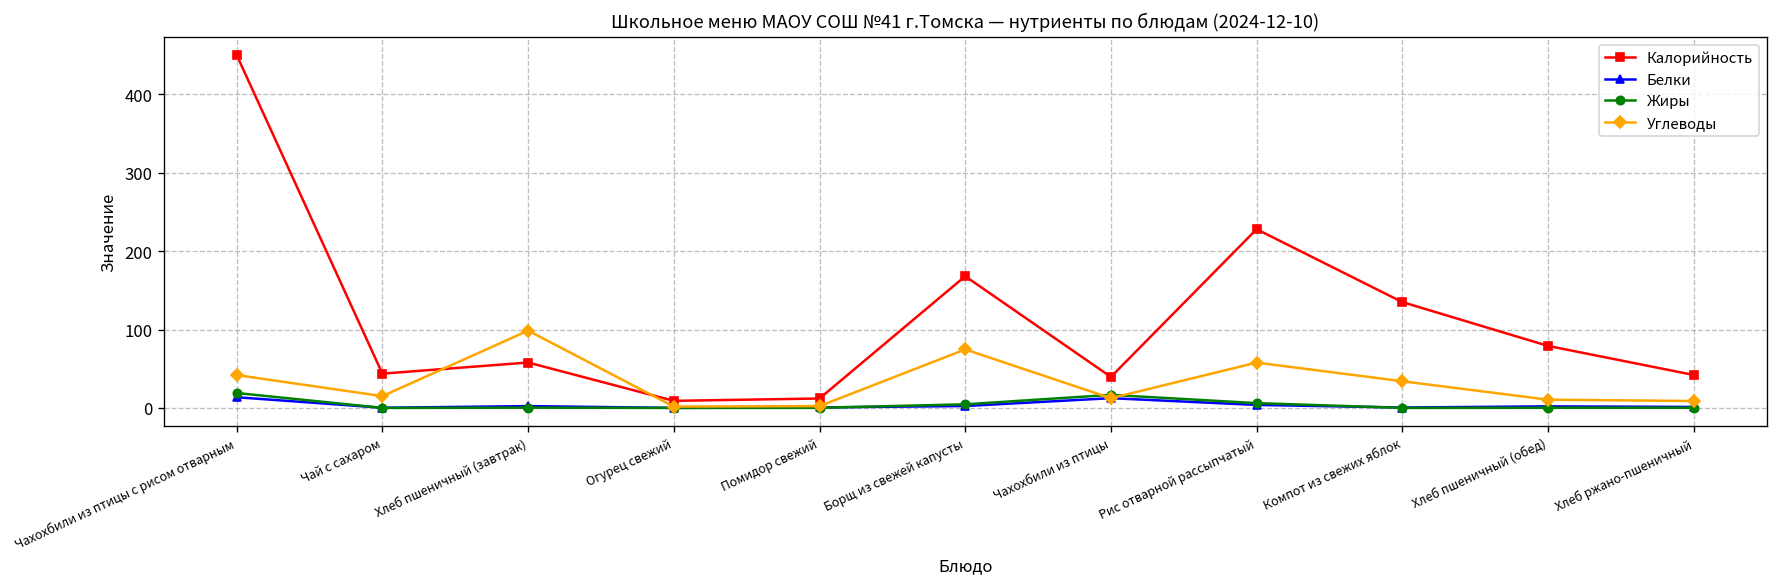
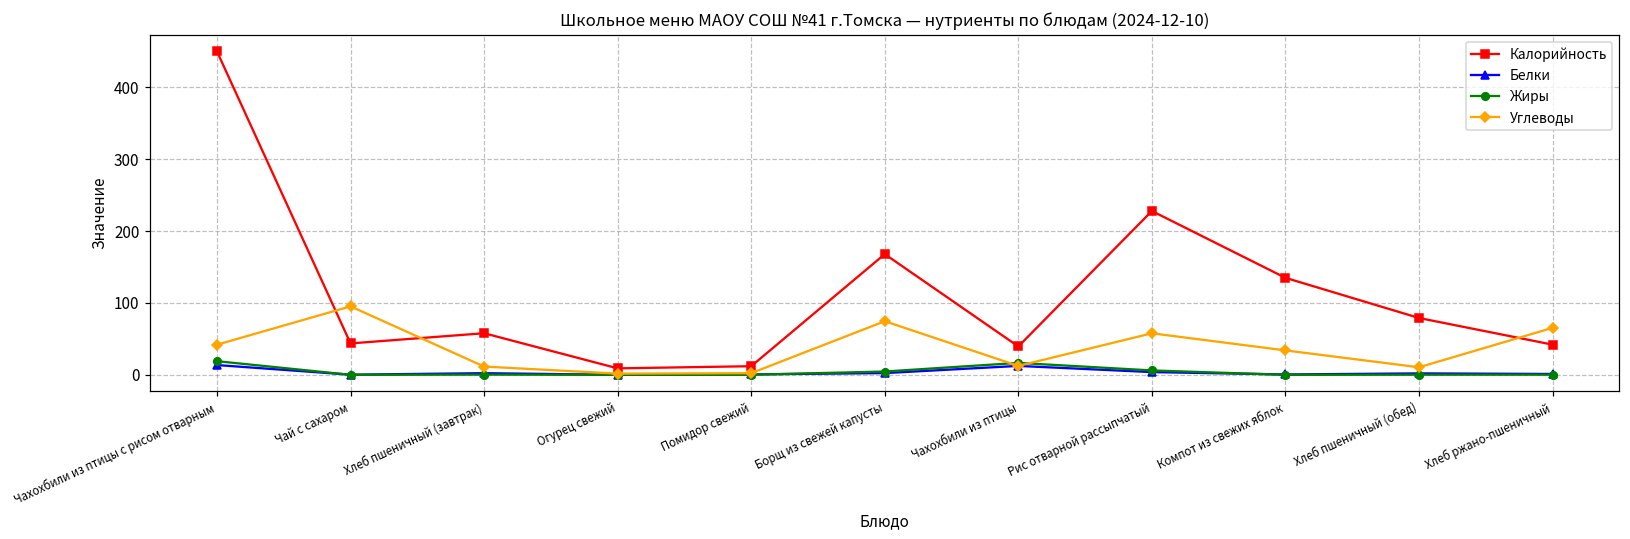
Углеводы, Чай с сахаром: 20 -> 100
Углеводы, Хлеб пшеничный (завтрак): 100 -> 10
Углеводы, Хлеб ржано-пшеничный: 10 -> 70
